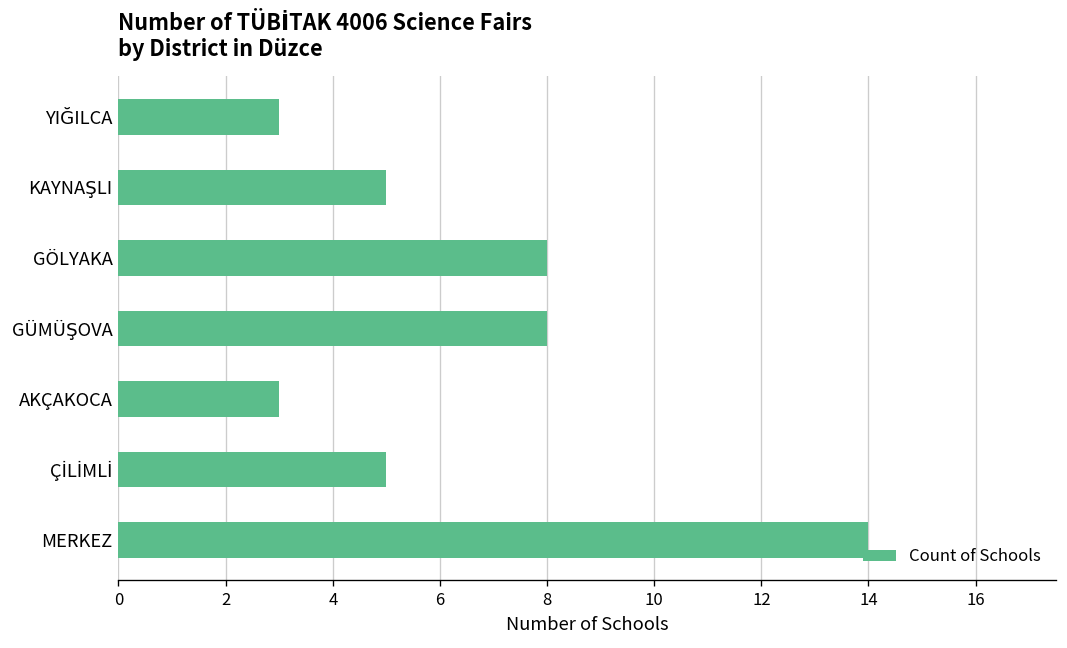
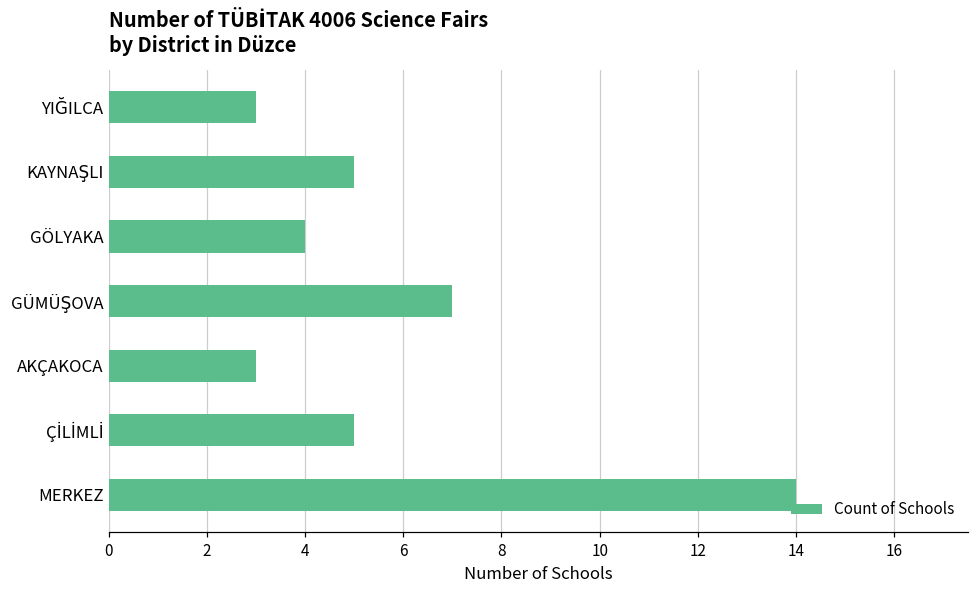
GÖLYAKA: 8 -> 4
GÜMÜŞOVA: 8 -> 7
